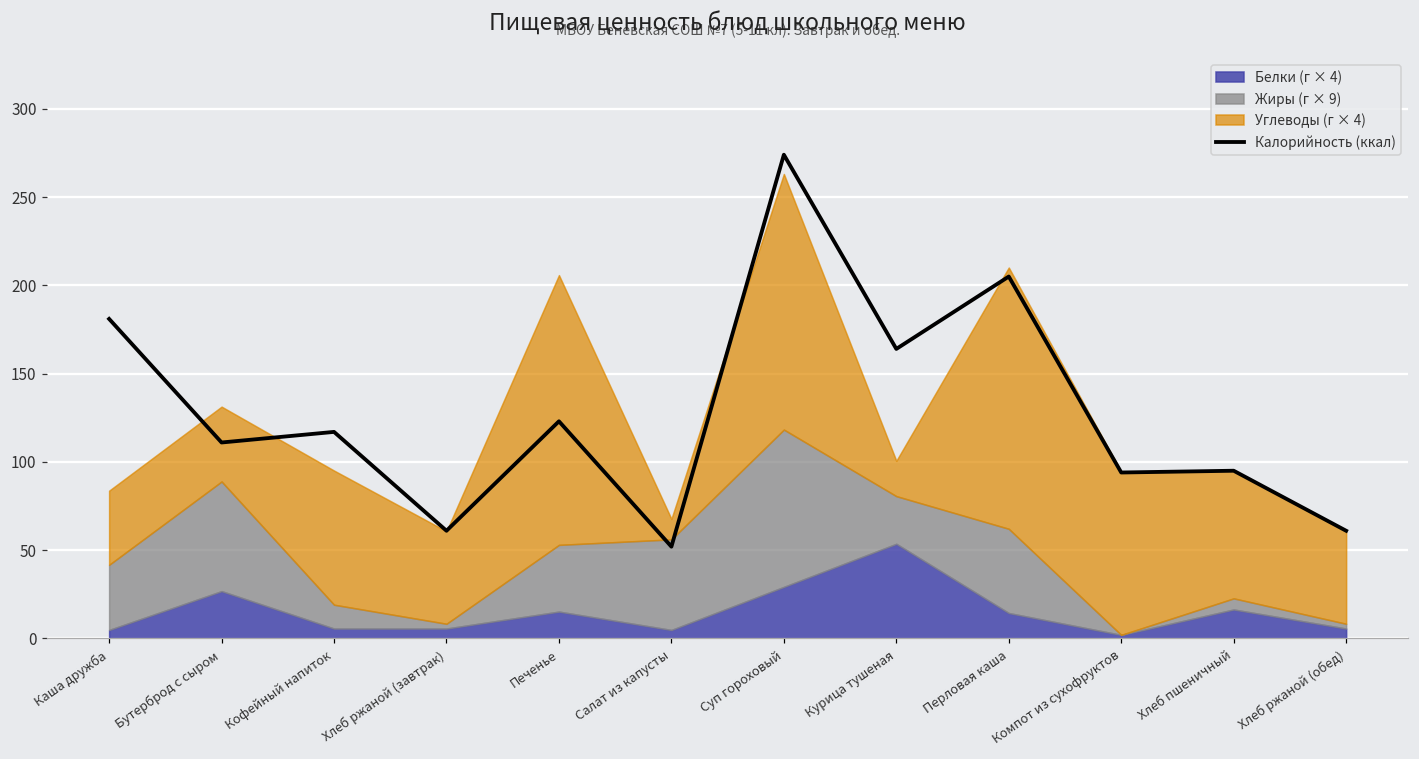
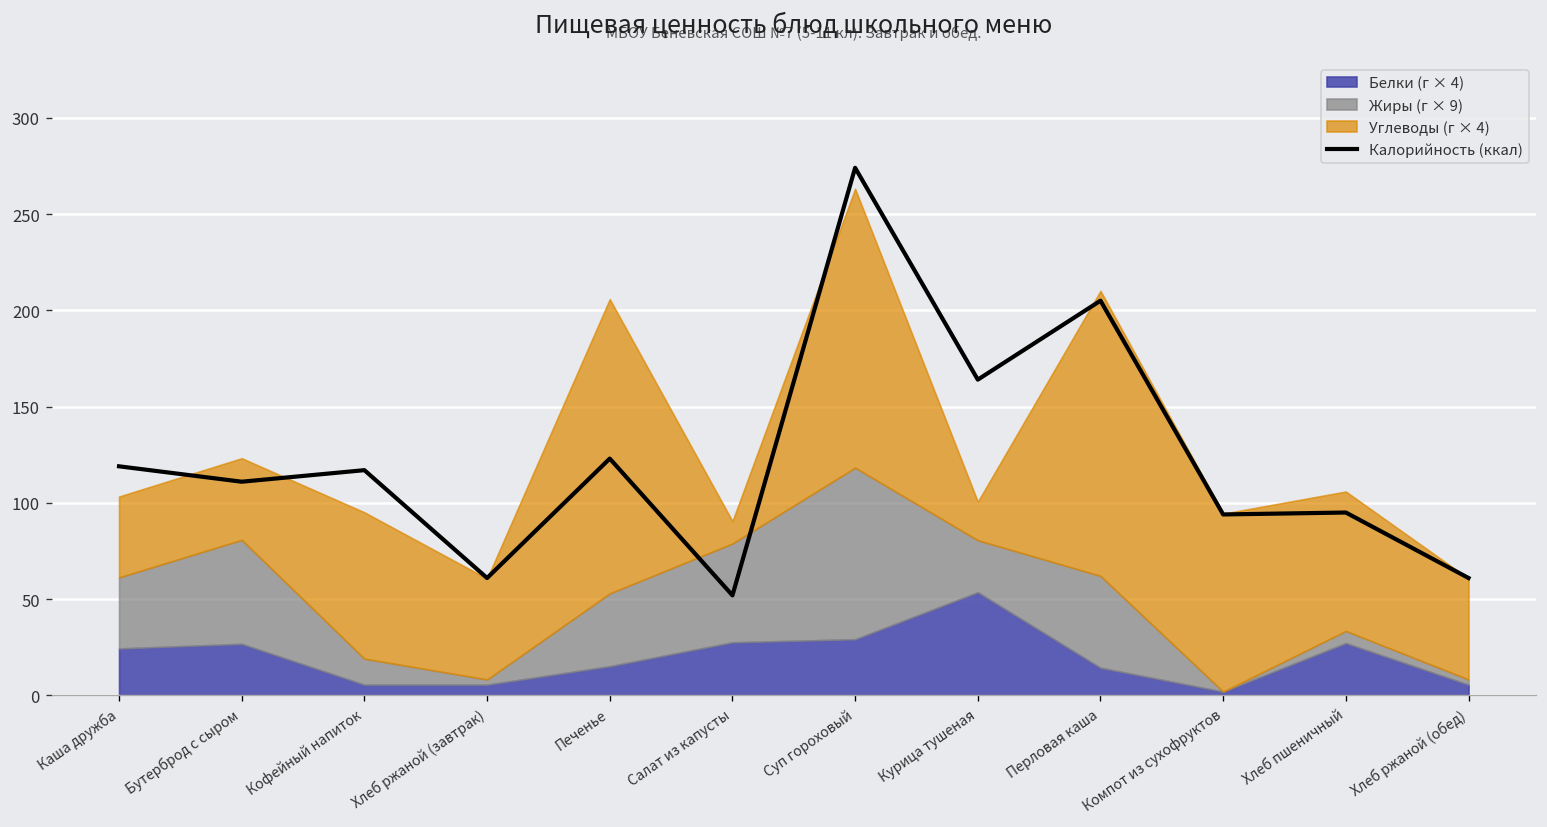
Калорийность (ккал), Каша дружба: 181 -> 119
Белки (г × 4), Каша дружба: 5 -> 24
Жиры (г × 9), Бутерброд с сыром: 62 -> 54
Белки (г × 4), Салат из капусты: 5 -> 28
Белки (г × 4), Хлеб пшеничный: 16 -> 27
